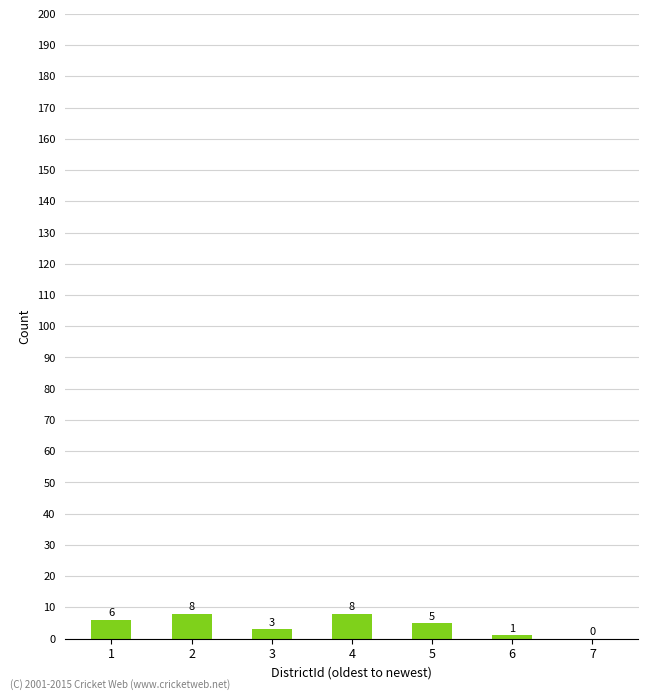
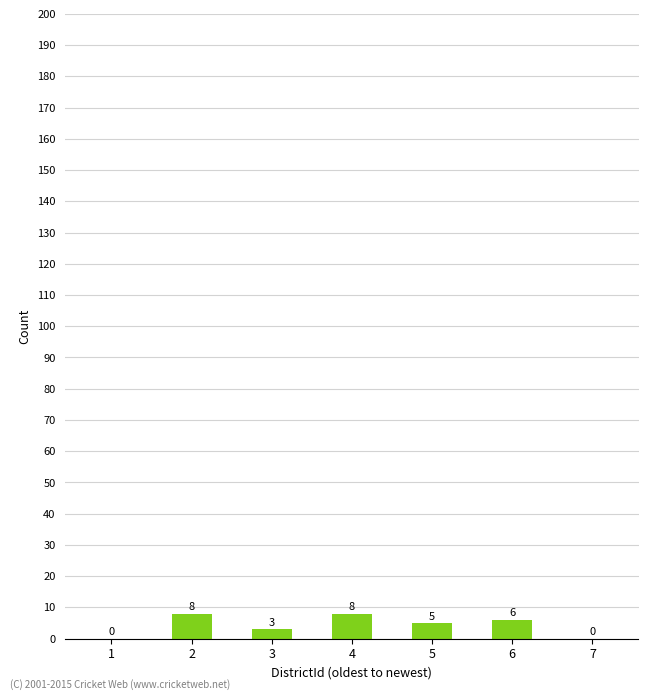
1: 6 -> 0
6: 1 -> 6
